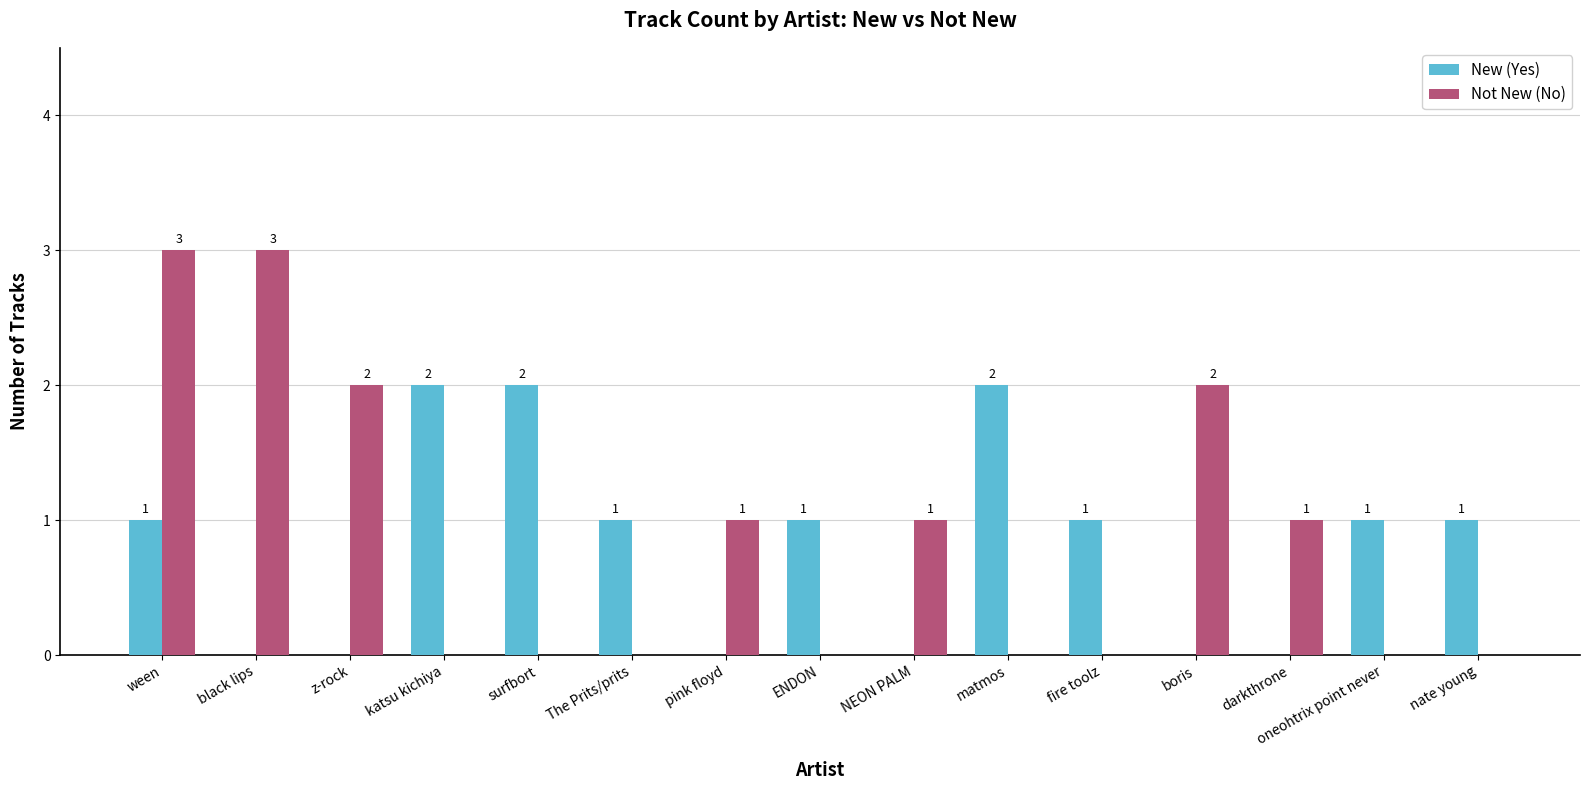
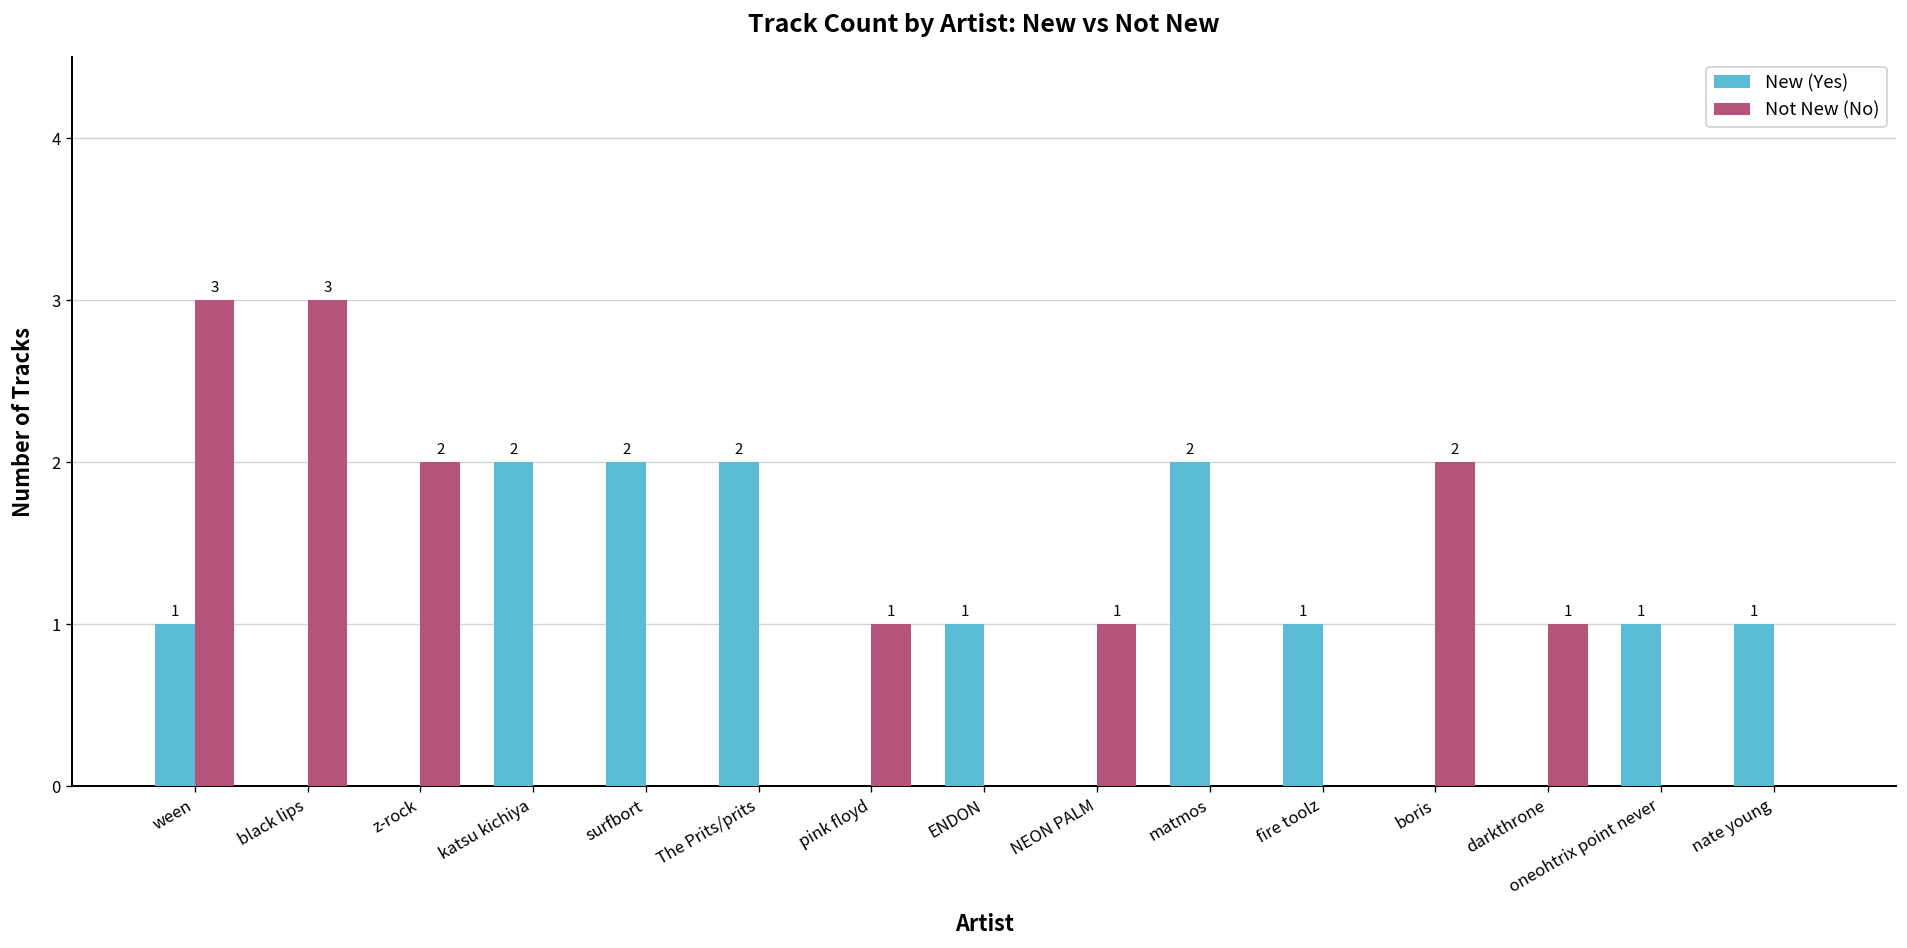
New (Yes), The Prits/prits: 1 -> 2
